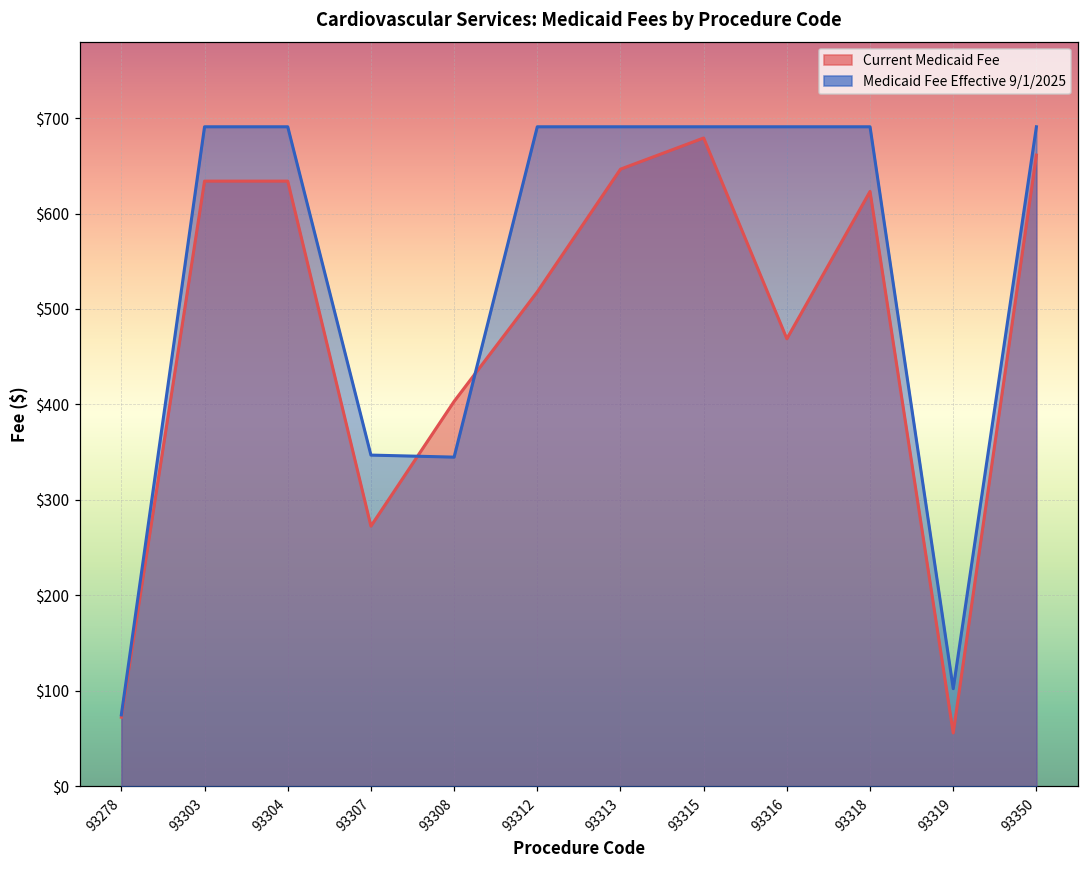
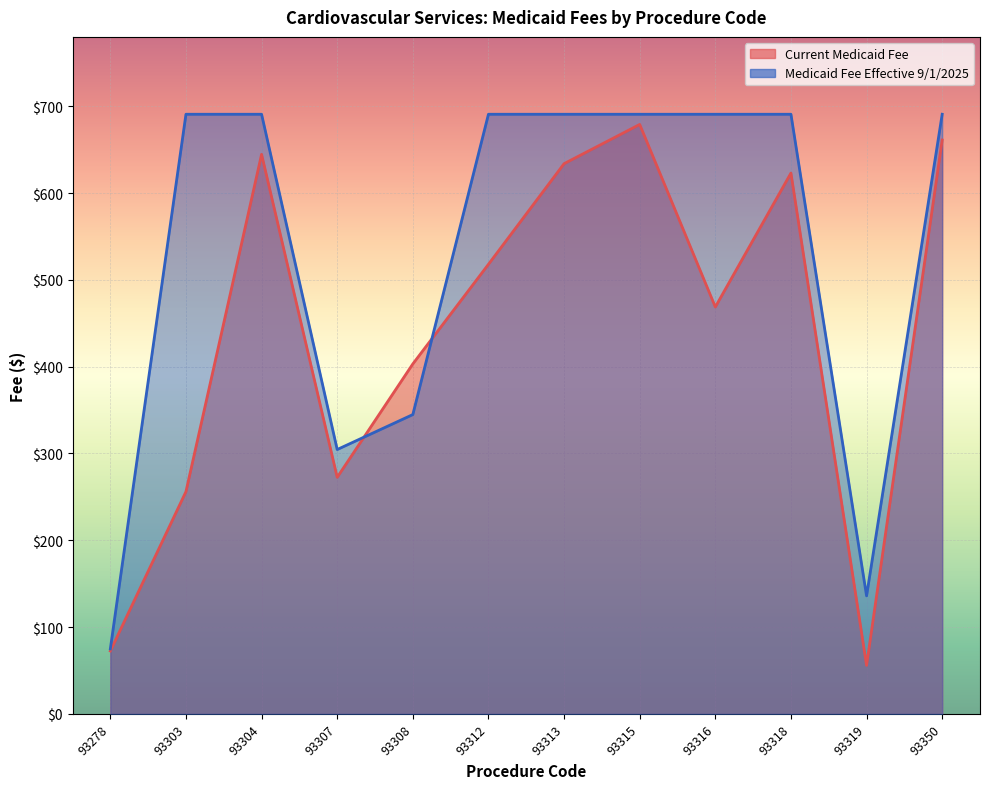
Current Medicaid Fee, 93303: $630 -> $260
Current Medicaid Fee, 93304: $630 -> $640
Medicaid Fee Effective 9/1/2025, 93307: $350 -> $300
Current Medicaid Fee, 93313: $650 -> $630
Medicaid Fee Effective 9/1/2025, 93319: $100 -> $140
